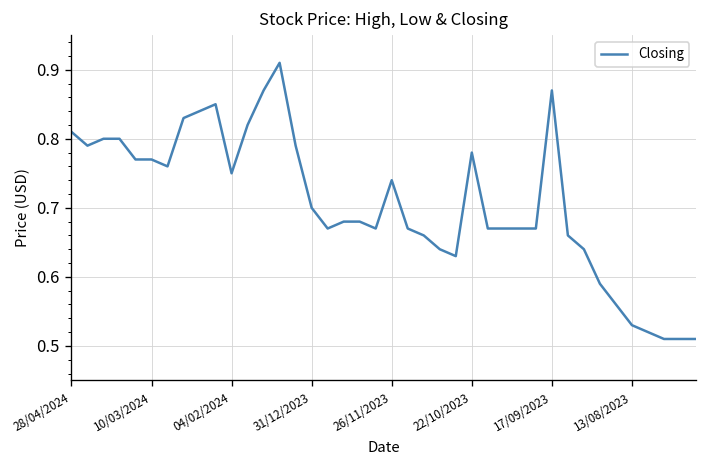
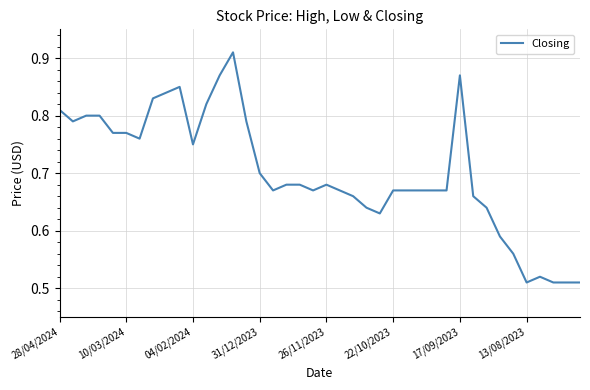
26/11/2023: 0.74 -> 0.68
22/10/2023: 0.78 -> 0.67
13/08/2023: 0.53 -> 0.51
